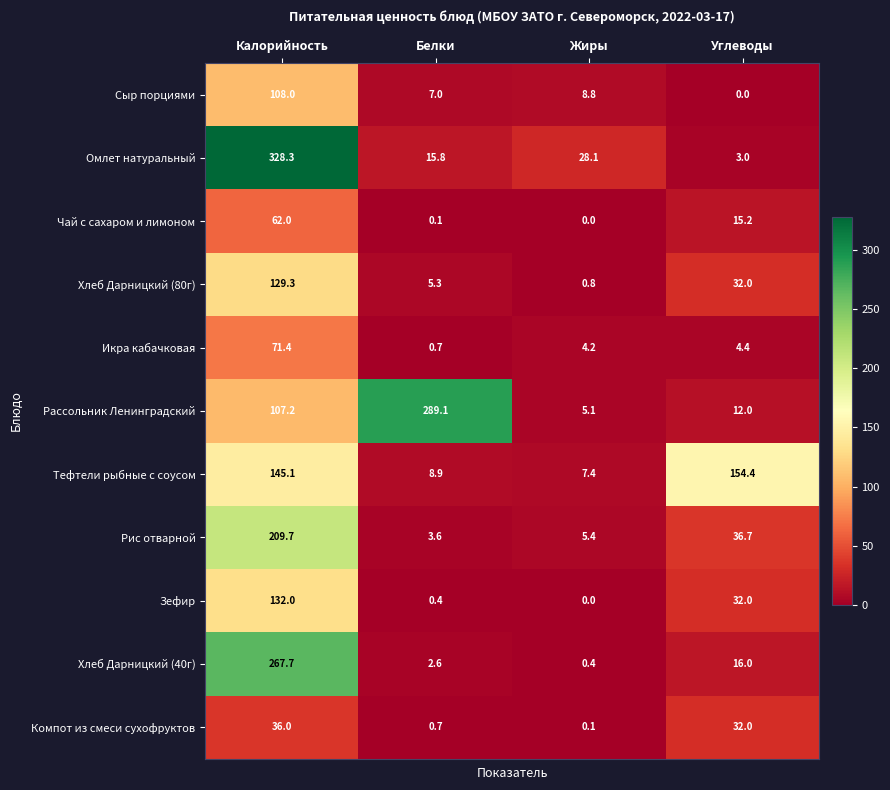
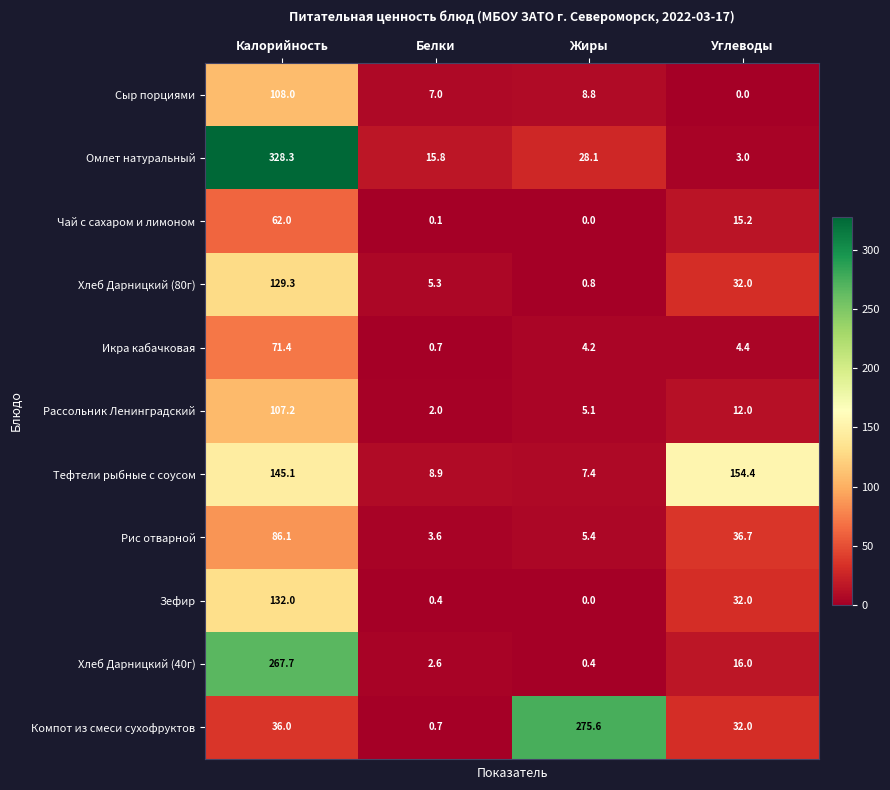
Рассольник Ленинградский, Белки: 289.1 -> 2.0
Рис отварной, Калорийность: 209.7 -> 86.1
Компот из смеси сухофруктов, Жиры: 0.1 -> 275.6
